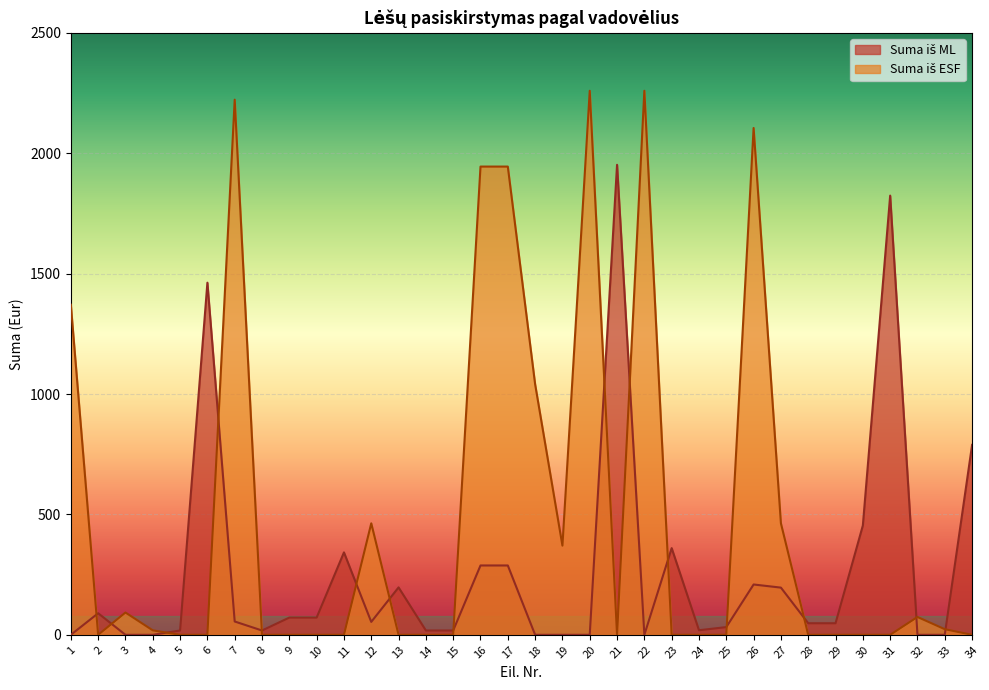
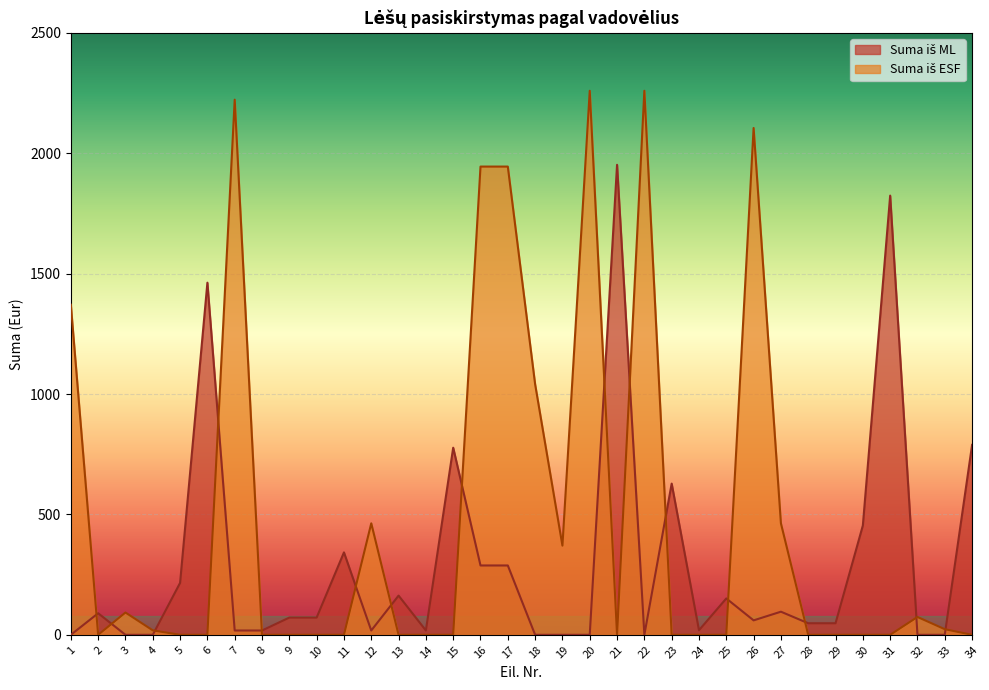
Suma iš ML, 5: 20 -> 220
Suma iš ML, 7: 60 -> 20
Suma iš ML, 12: 50 -> 20
Suma iš ML, 13: 200 -> 160
Suma iš ML, 15: 20 -> 780
Suma iš ML, 23: 360 -> 630
Suma iš ML, 25: 30 -> 150
Suma iš ML, 26: 210 -> 60
Suma iš ML, 27: 200 -> 100
